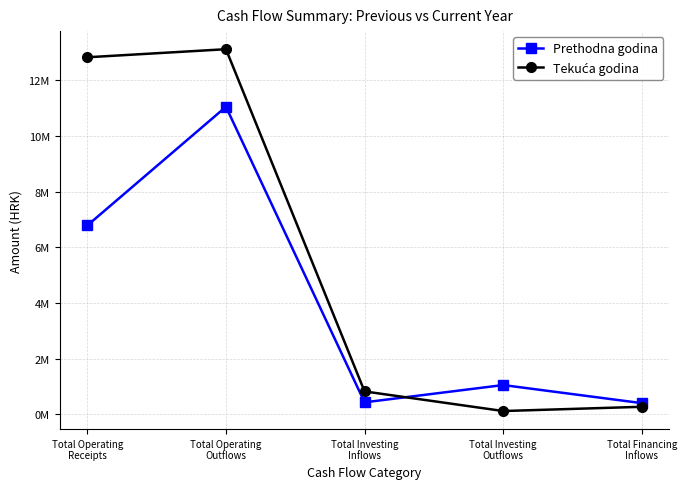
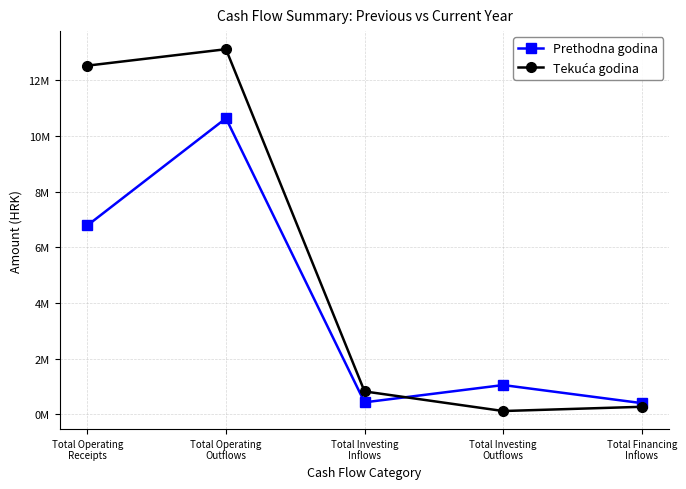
Tekuća godina, Total Operating Receipts: 12800000 -> 12500000
Prethodna godina, Total Operating Outflows: 11000000 -> 10600000
